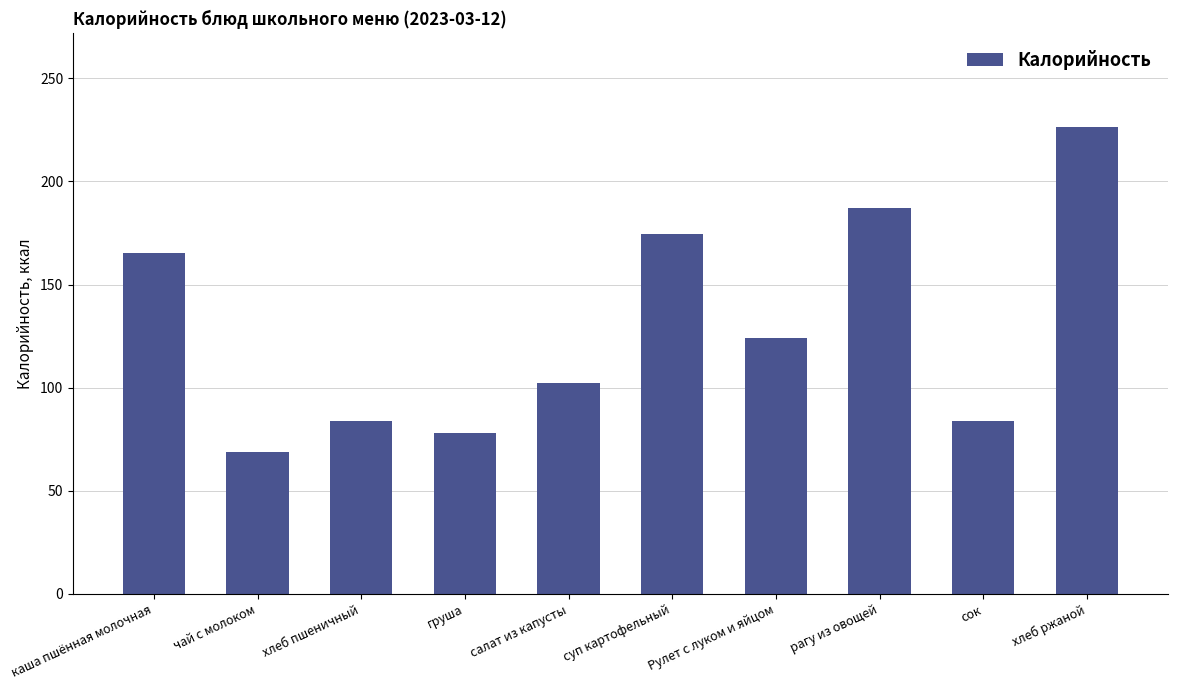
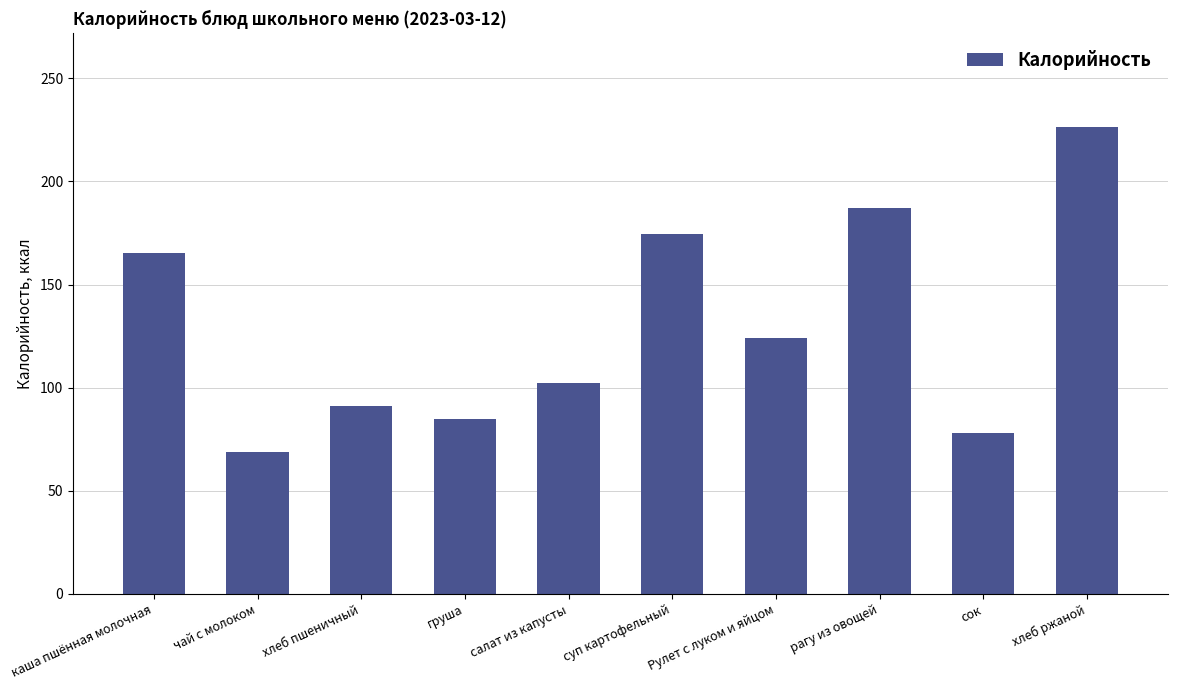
хлеб пшеничный: 84 -> 91
груша: 78 -> 85
сок: 84 -> 78
